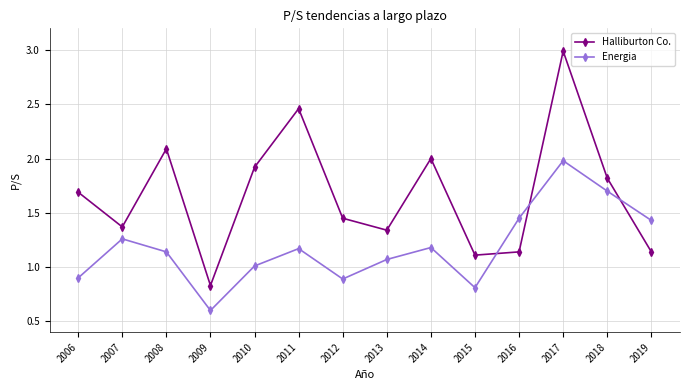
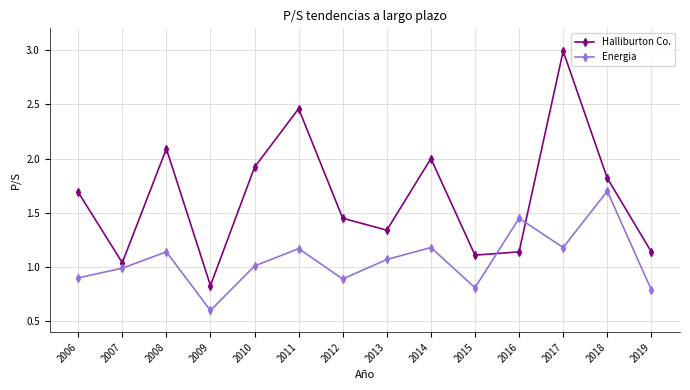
Halliburton Co., 2007: 1.37 -> 1.04
Energia, 2007: 1.26 -> 0.99
Energia, 2017: 1.98 -> 1.18
Energia, 2019: 1.43 -> 0.79
